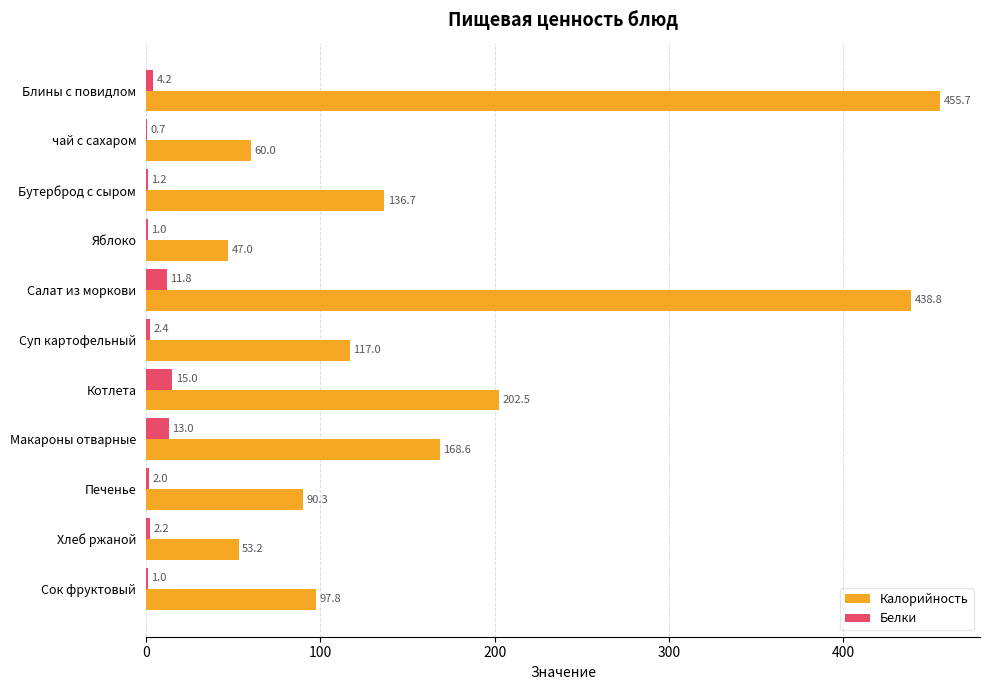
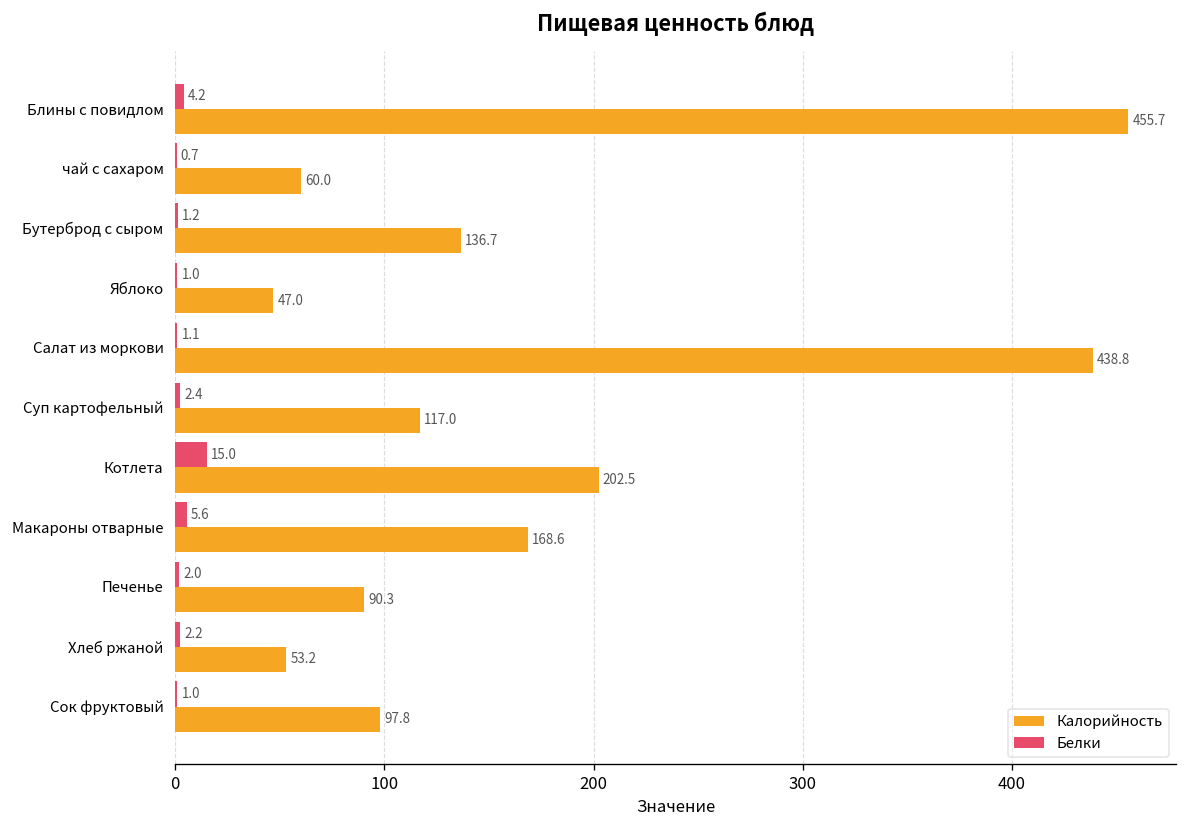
Белки, Салат из моркови: 11.8 -> 1.1
Белки, Макароны отварные: 13.0 -> 5.6
